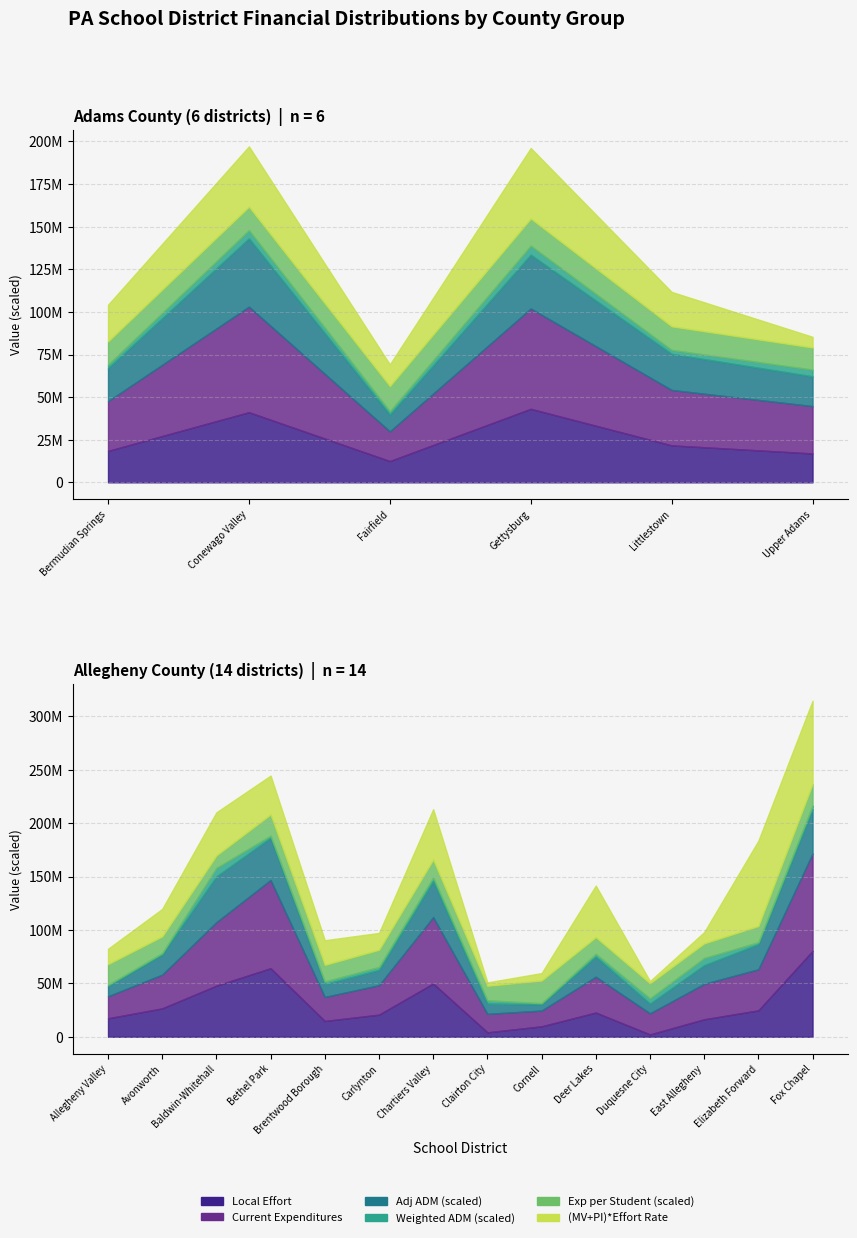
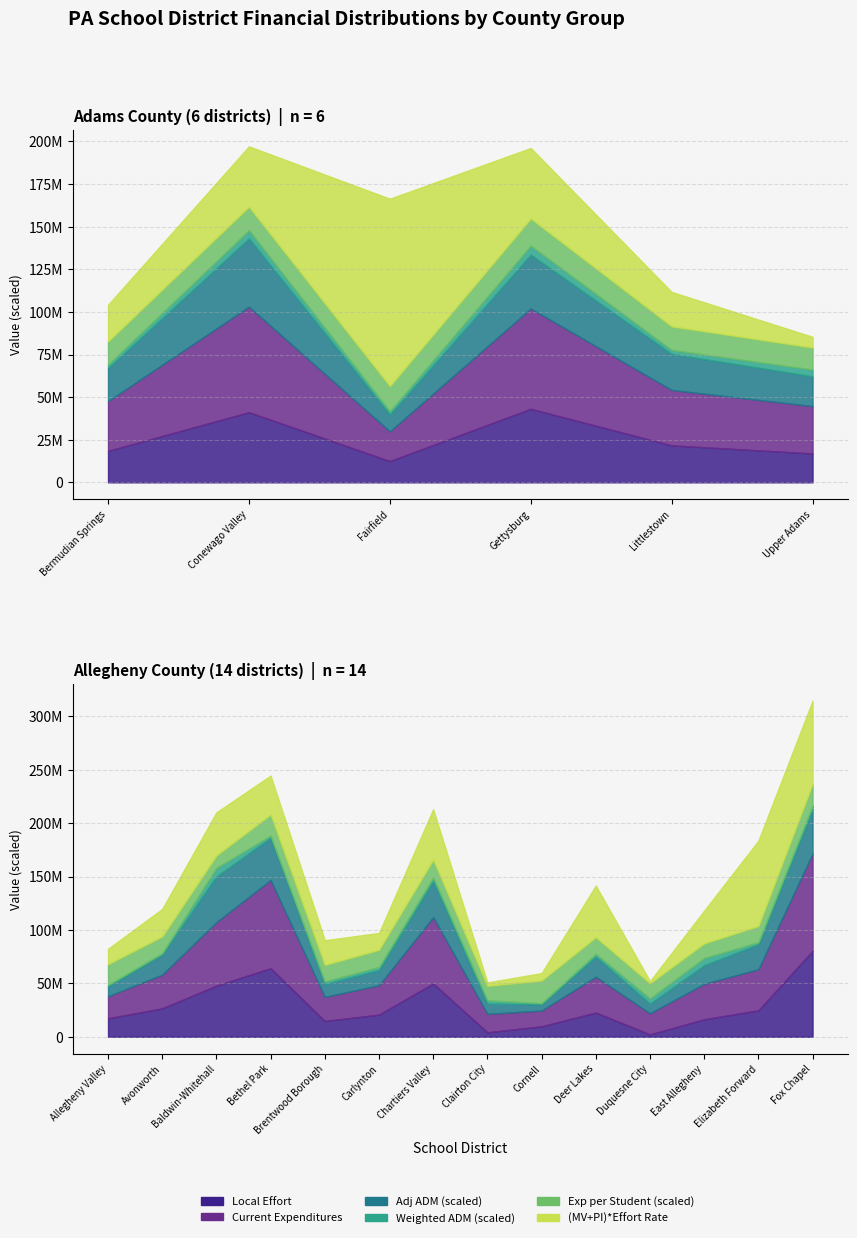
Adams County (6 districts) | n = 6, (MV+PI)*Effort Rate, Fairfield: 13000000 -> 110000000
Allegheny County (14 districts) | n = 14, (MV+PI)*Effort Rate, East Allegheny: 11000000 -> 31000000
